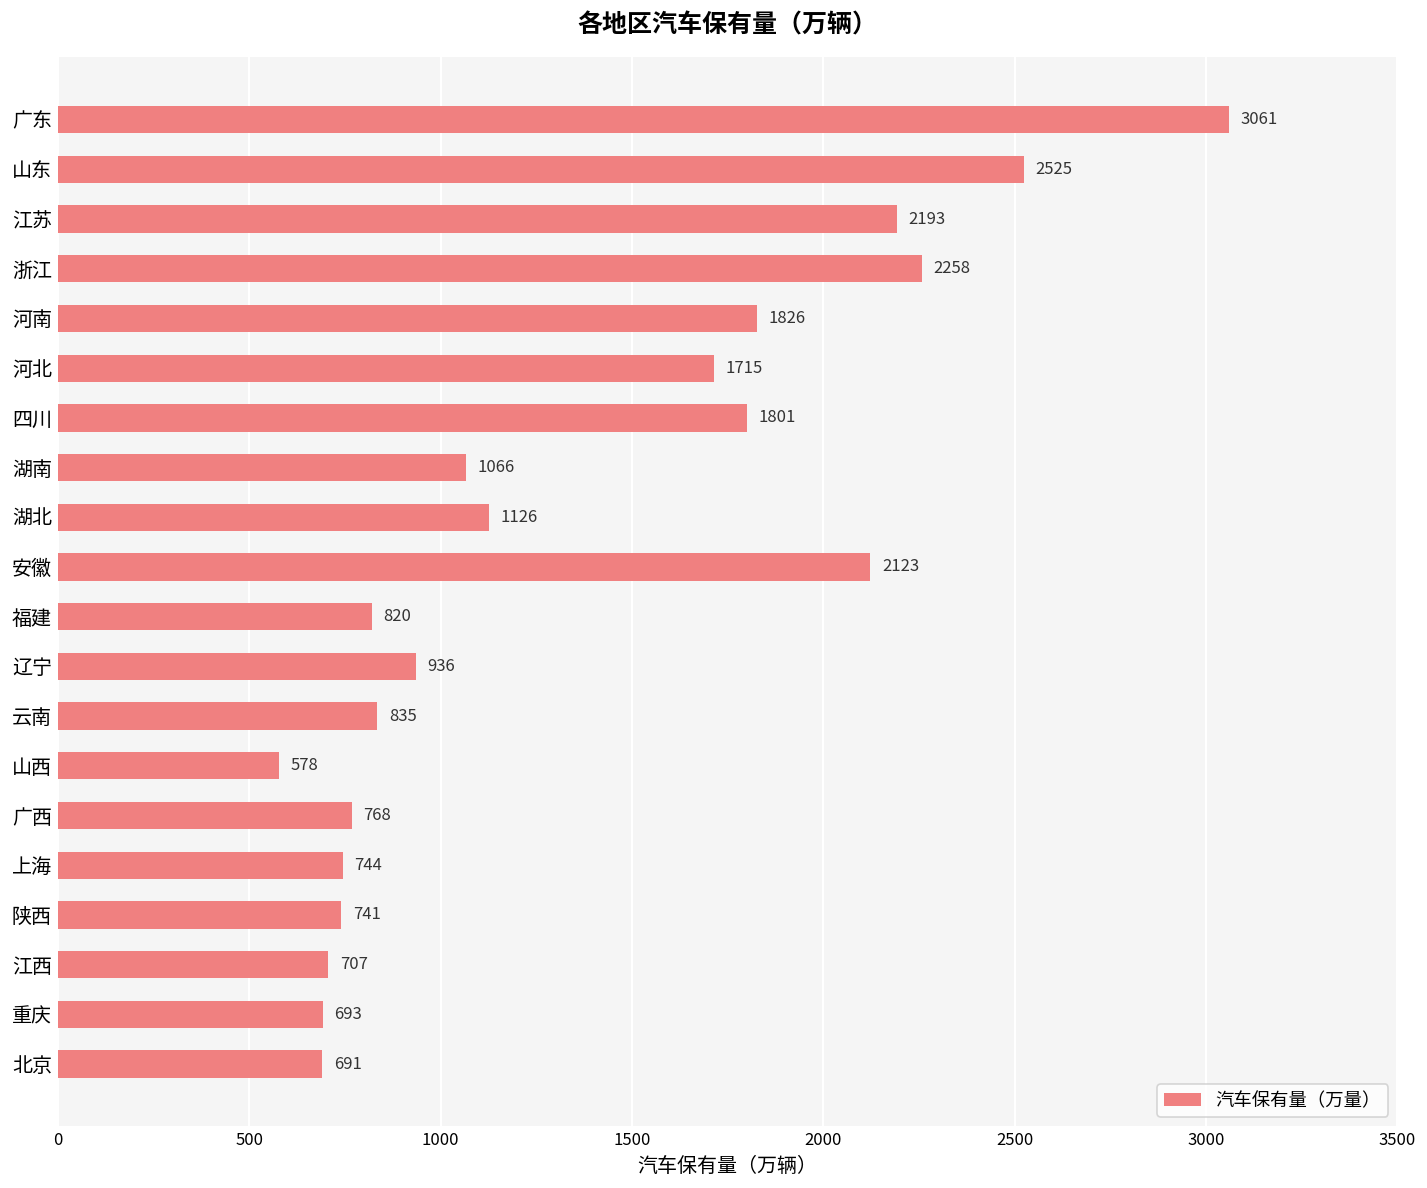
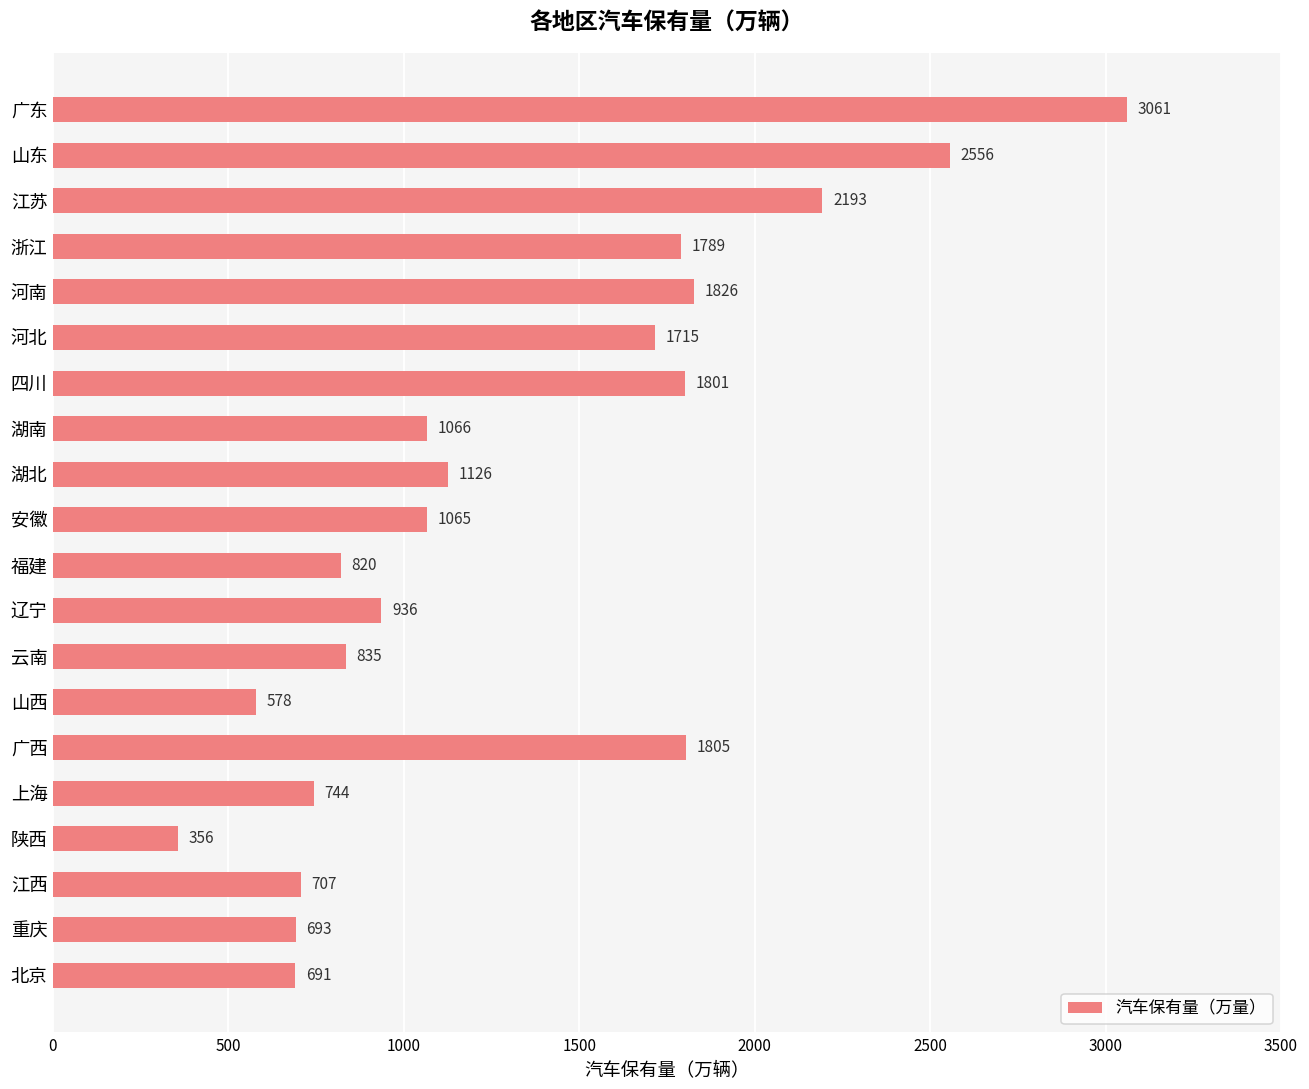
山东: 2525 -> 2556
浙江: 2258 -> 1789
安徽: 2123 -> 1065
广西: 768 -> 1805
陕西: 741 -> 356
